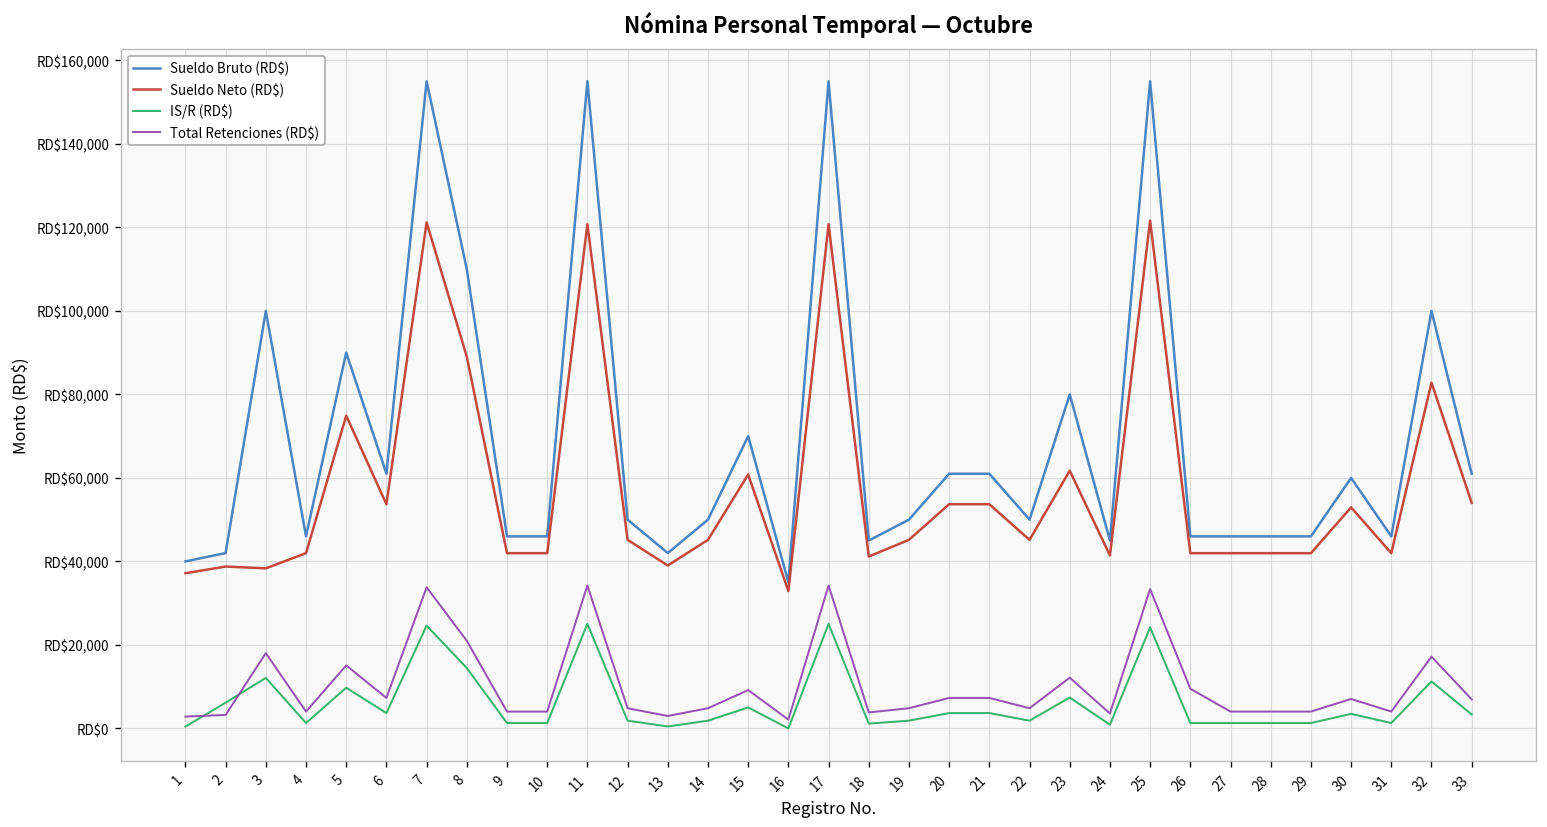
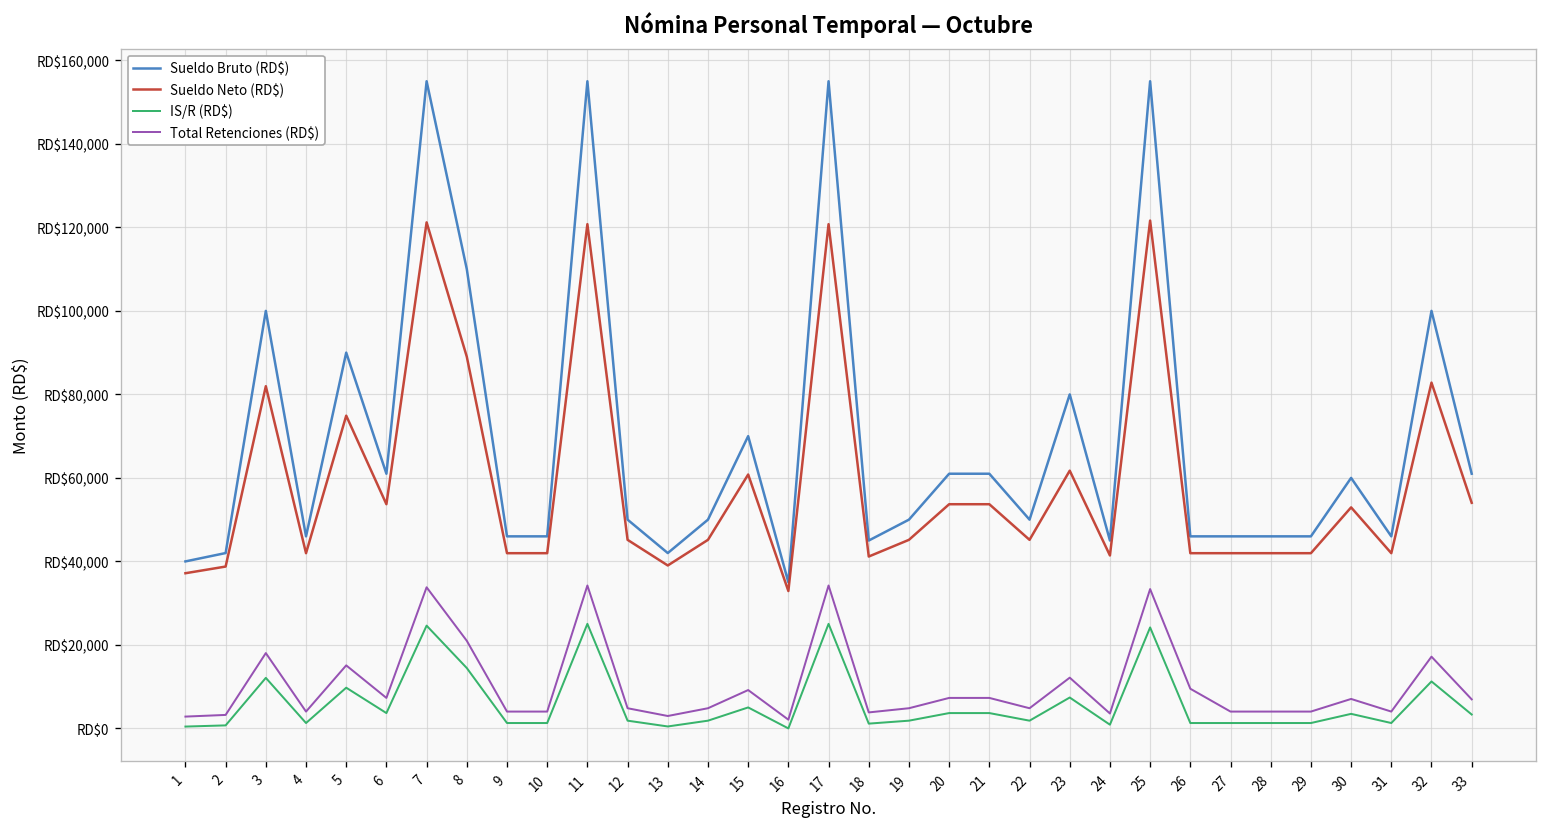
IS/R (RD$), 2: RD$6,000 -> RD$1,000
Sueldo Neto (RD$), 3: RD$38,000 -> RD$82,000
